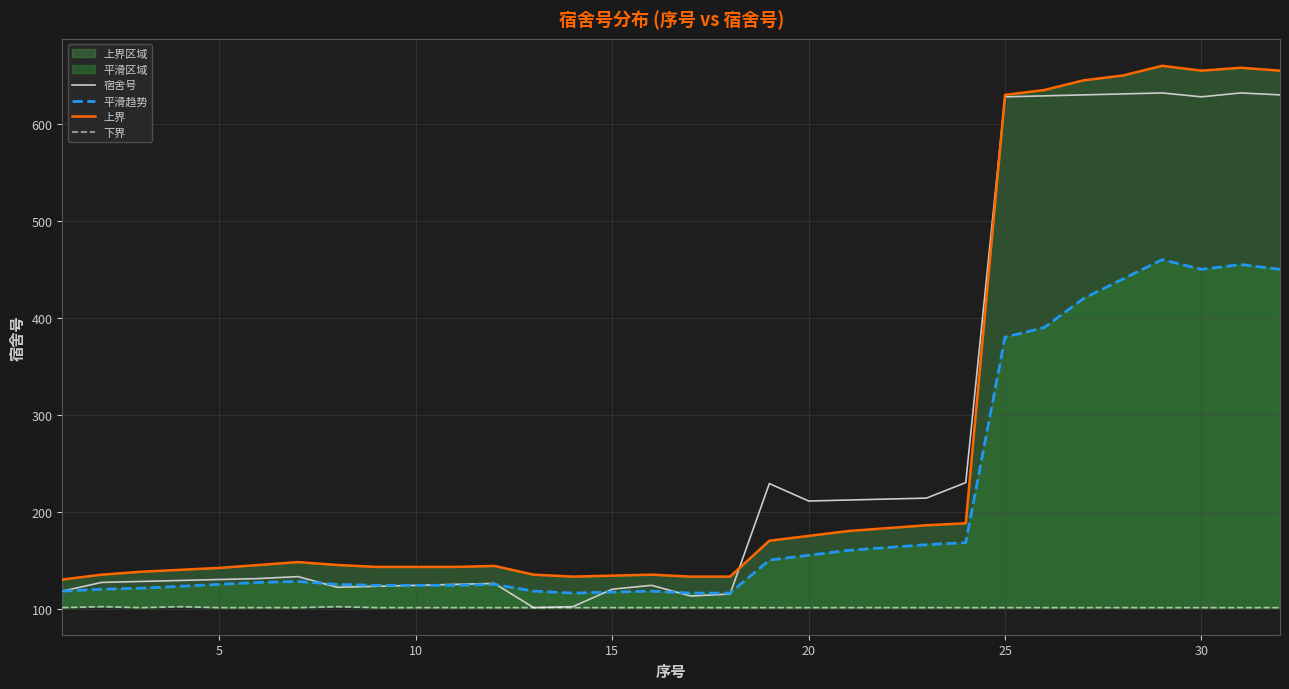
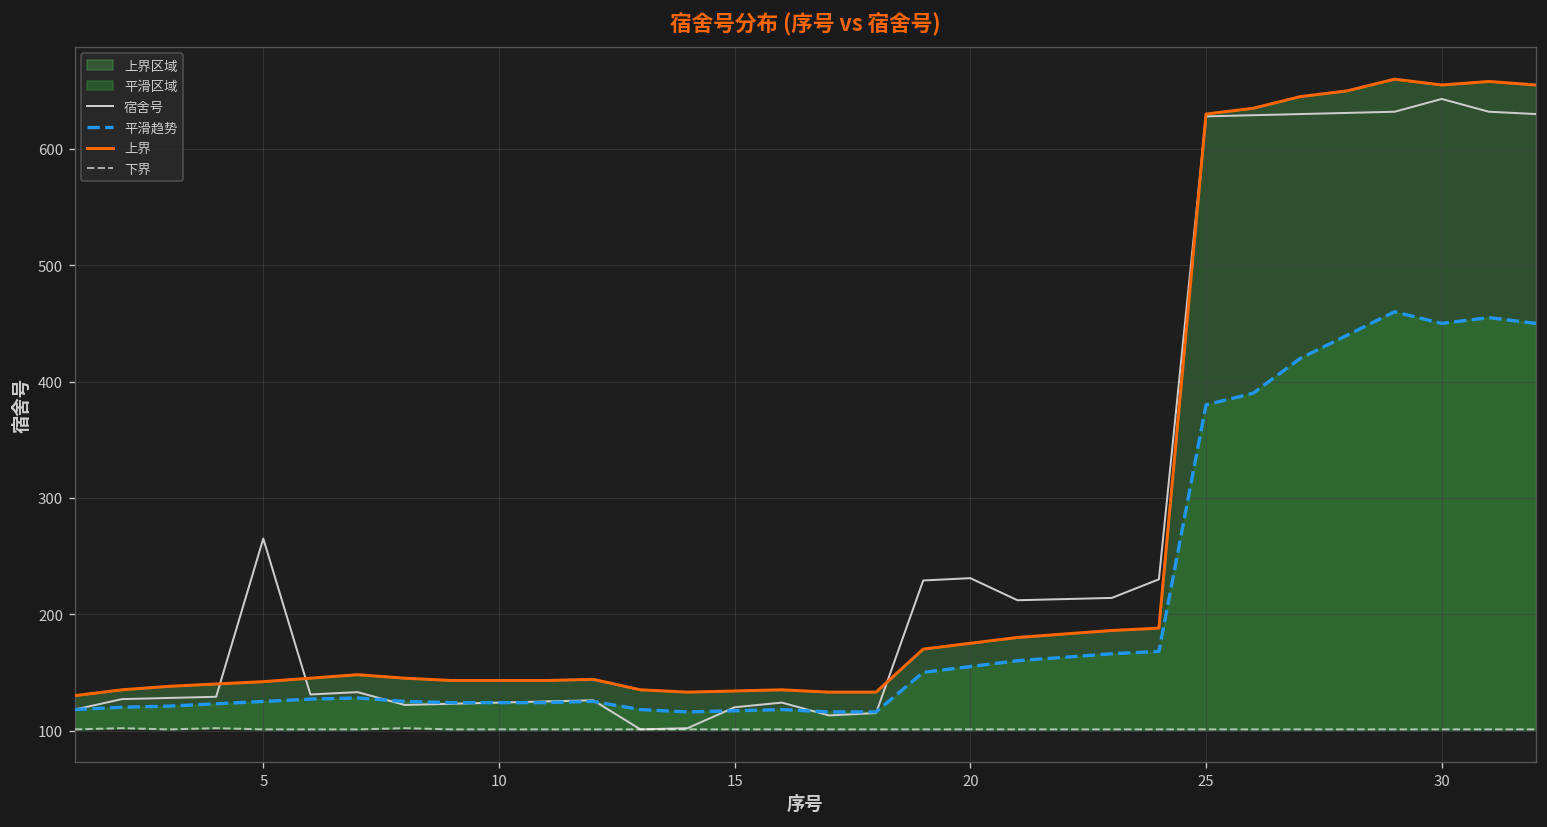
宿舍号, 5: 130 -> 270
宿舍号, 20: 210 -> 230
宿舍号, 30: 630 -> 640
